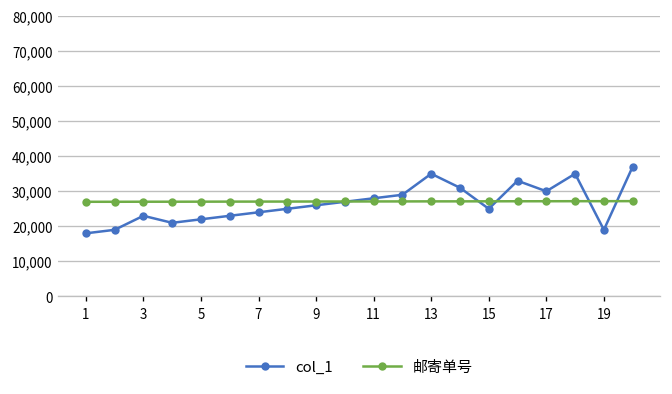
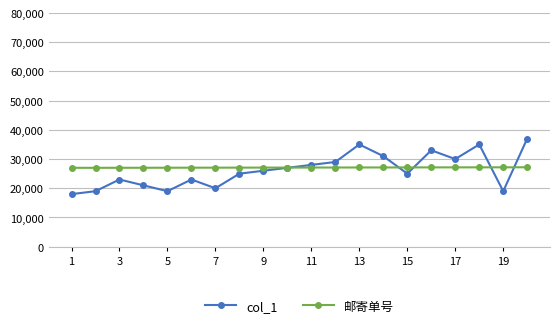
col_1, 5: 22,000 -> 19,000
col_1, 7: 24,000 -> 20,000
